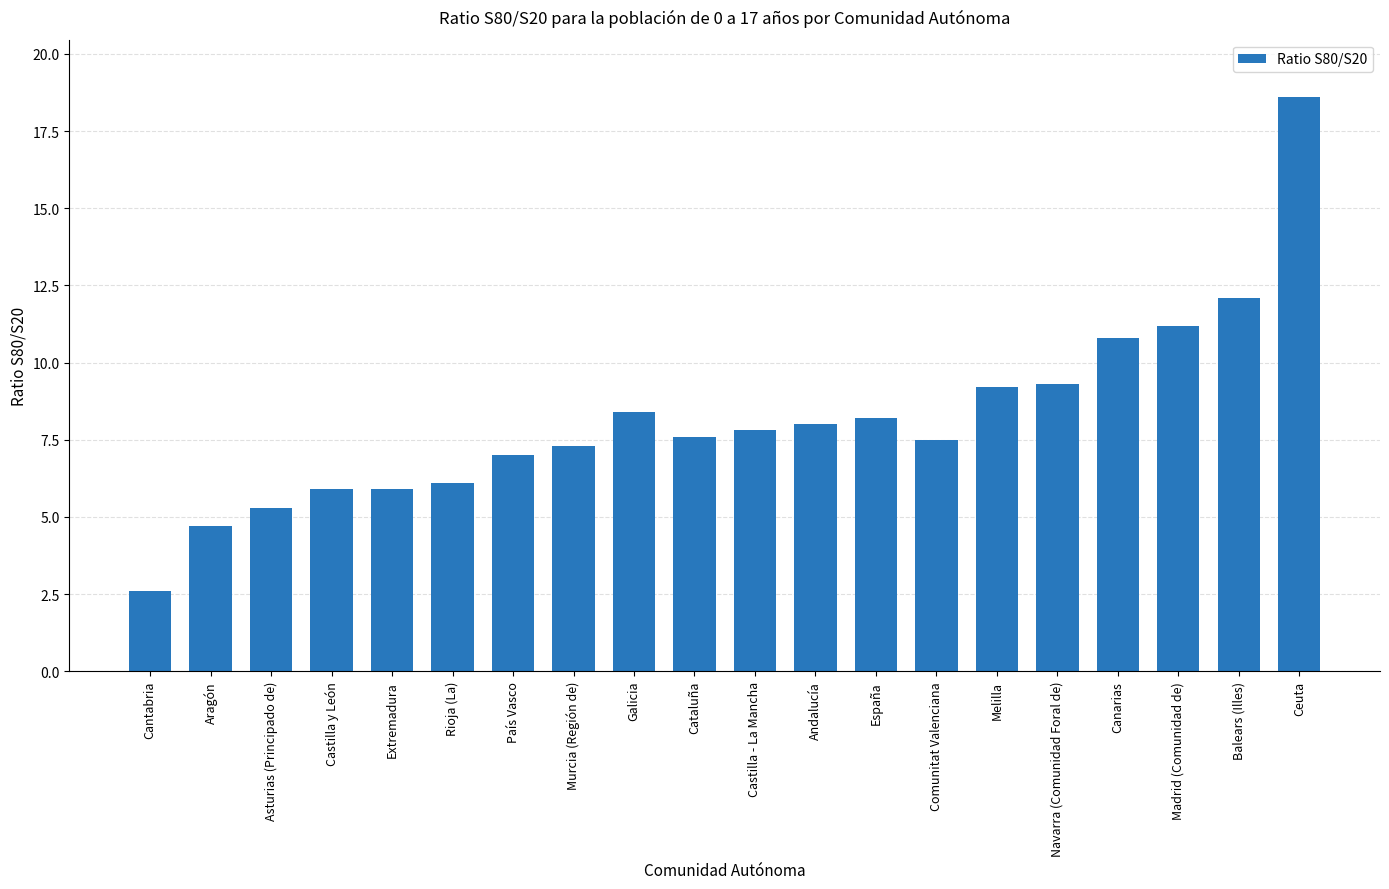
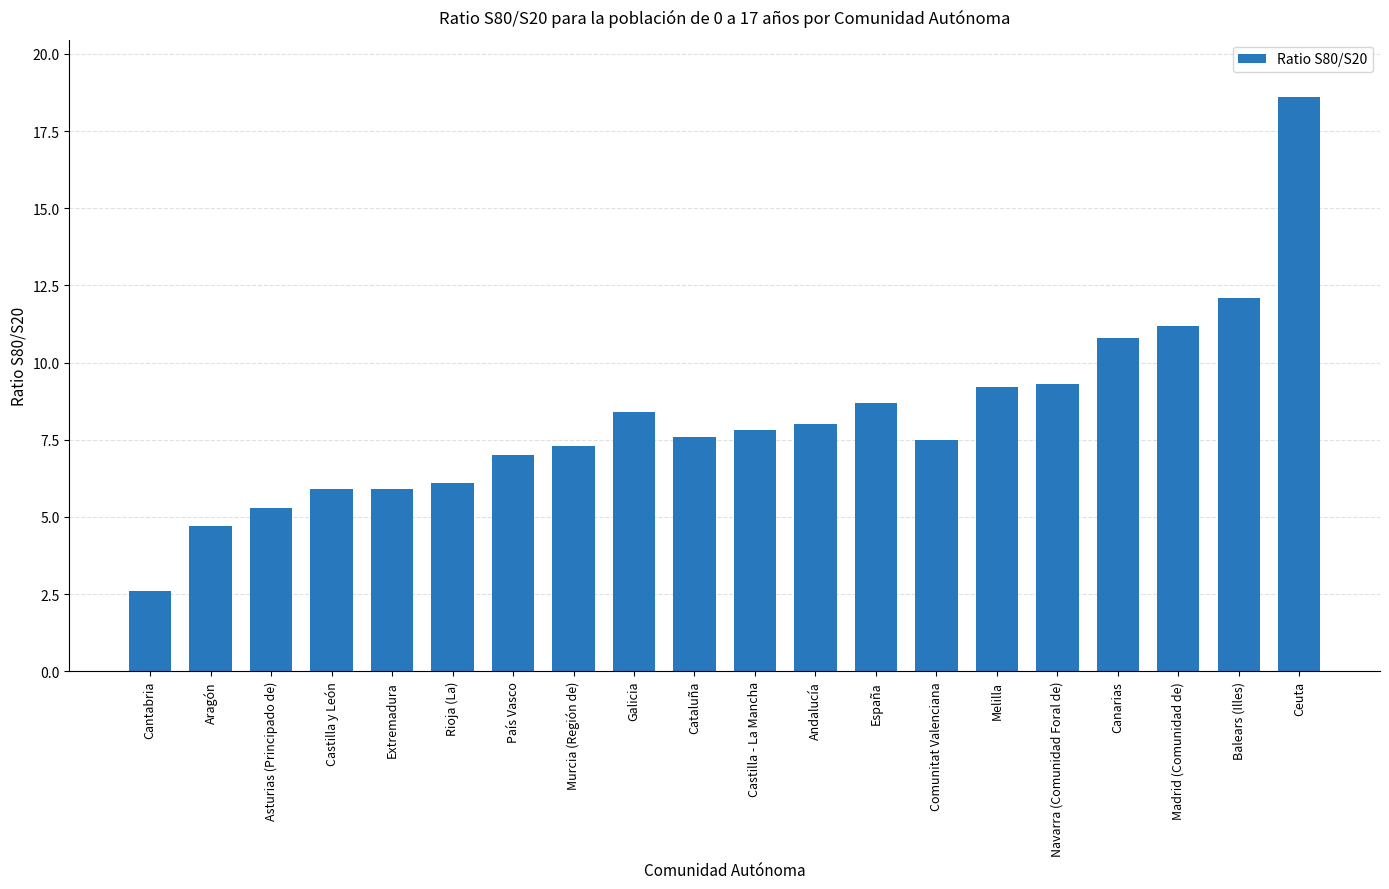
España: 8.2 -> 8.7
